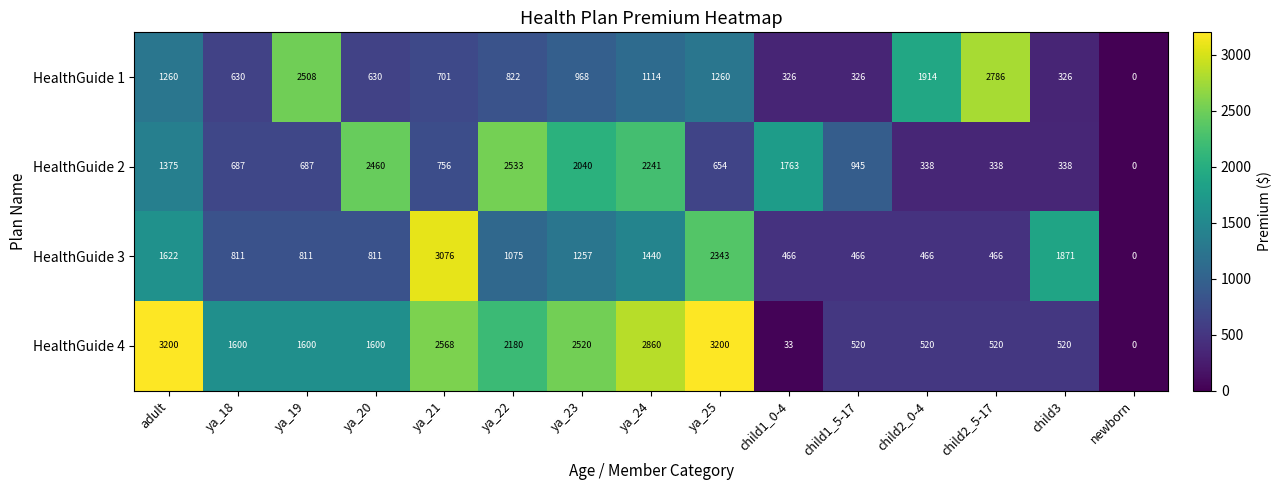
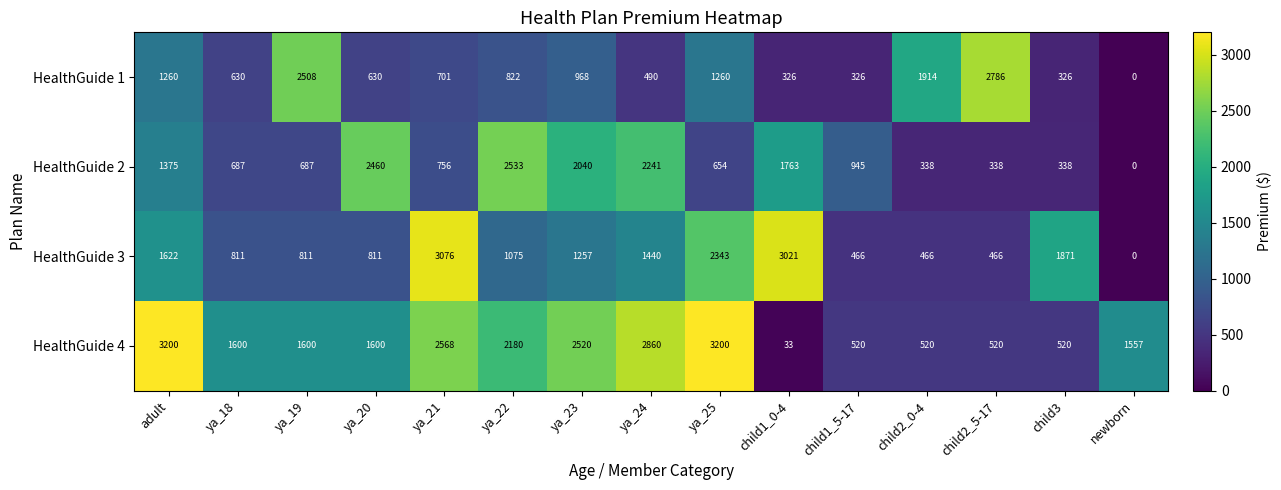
HealthGuide 1, ya_24: 1114 -> 490
HealthGuide 3, child1_0-4: 466 -> 3021
HealthGuide 4, newborn: 0 -> 1557
